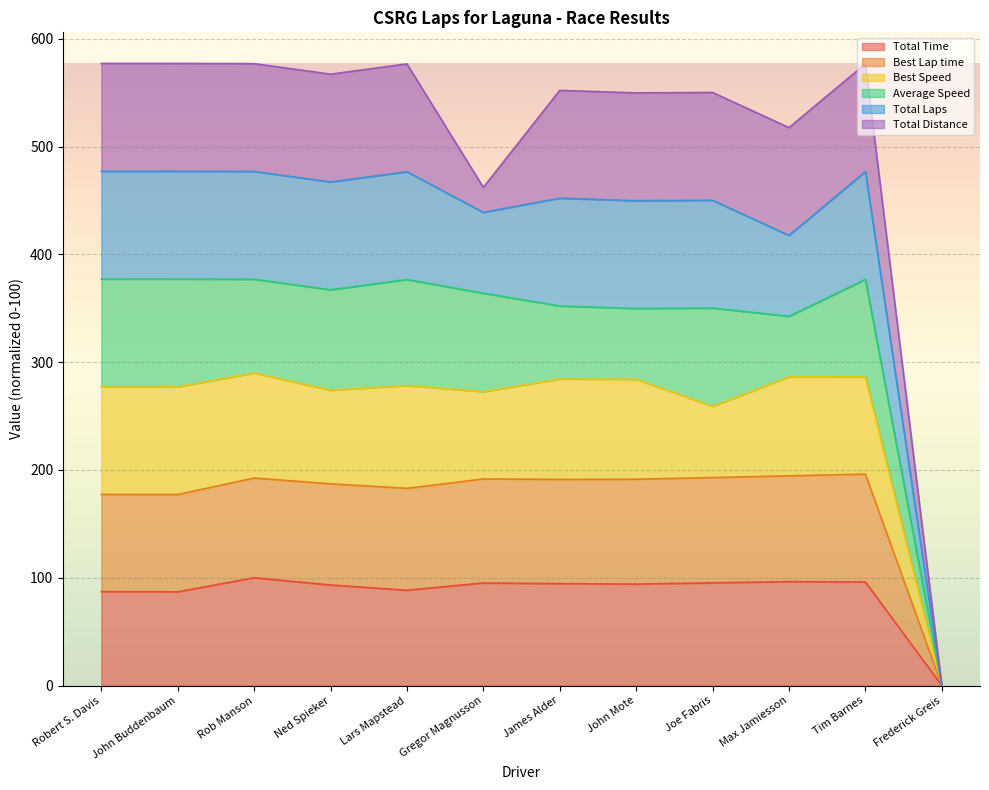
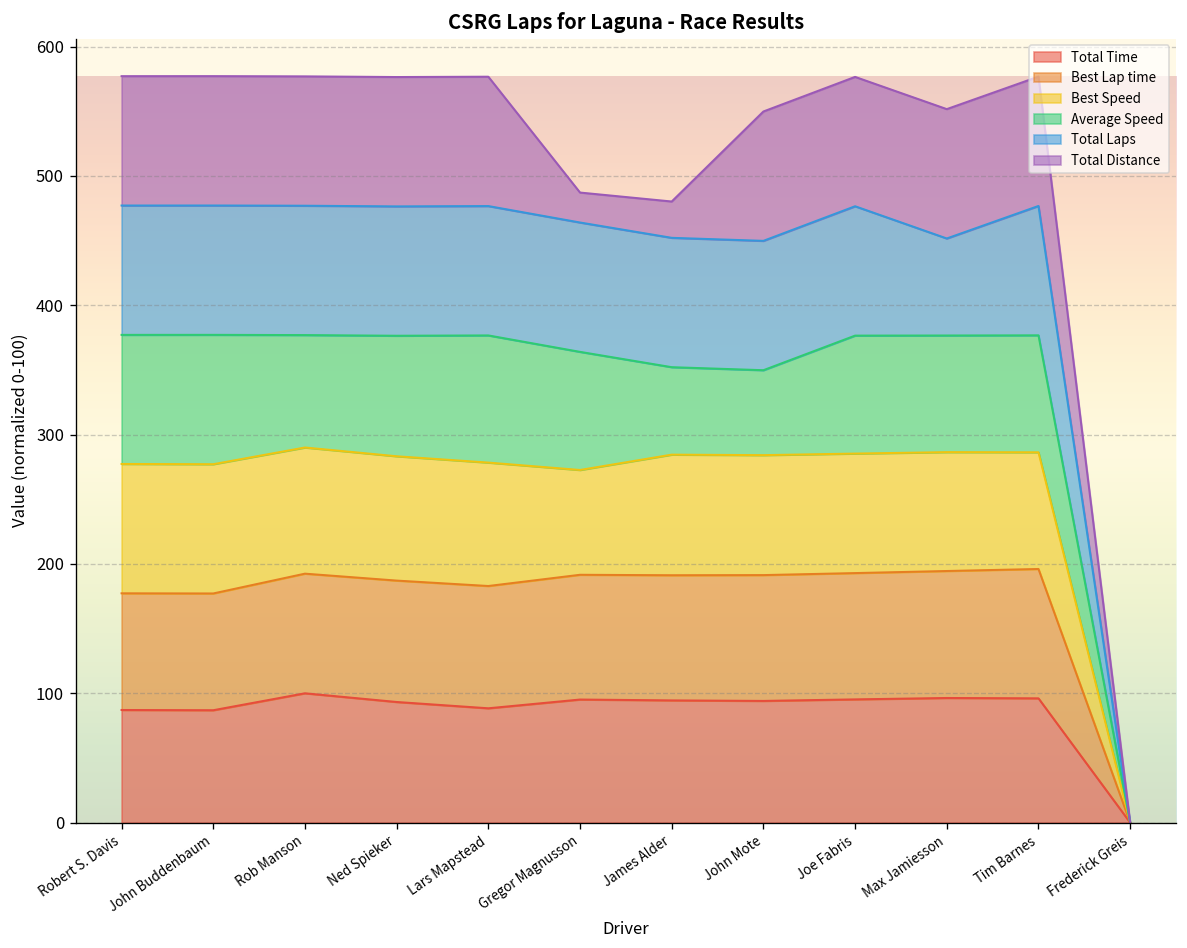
Best Speed, Ned Spieker: 87 -> 96
Total Laps, Gregor Magnusson: 75 -> 100
Total Distance, James Alder: 100 -> 28
Best Speed, Joe Fabris: 66 -> 92
Average Speed, Max Jamiesson: 56 -> 90
